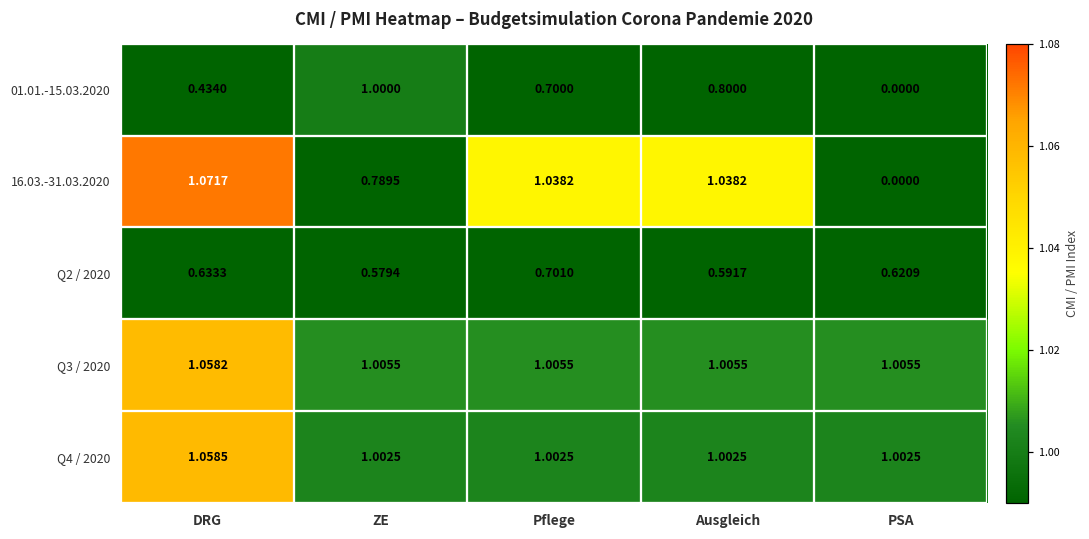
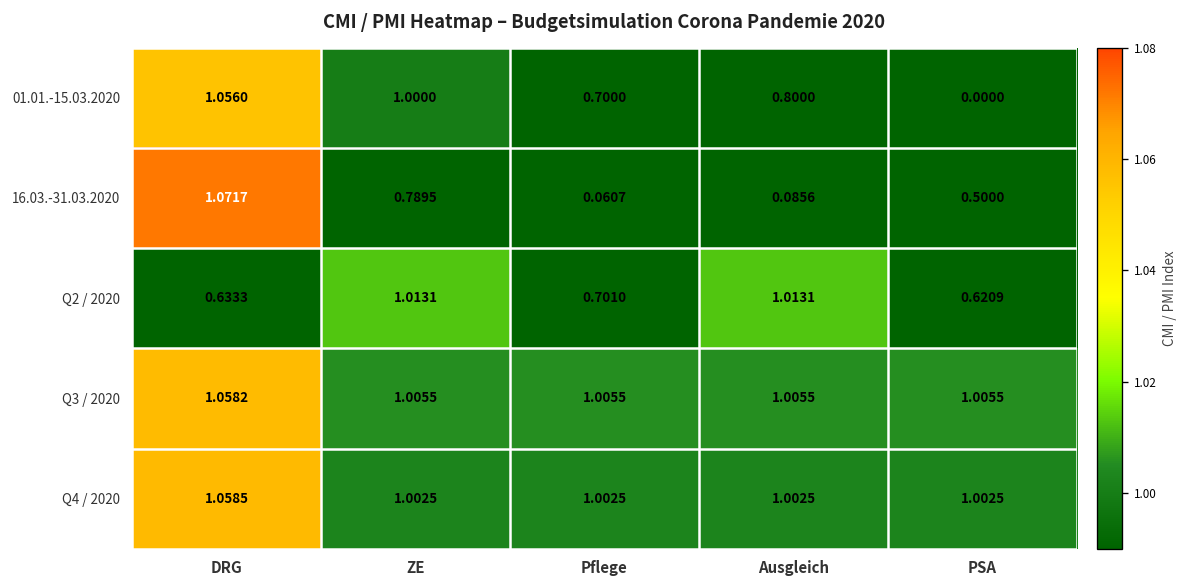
01.01.-15.03.2020, DRG: 0.4340 -> 1.0560
16.03.-31.03.2020, Pflege: 1.0382 -> 0.0607
16.03.-31.03.2020, Ausgleich: 1.0382 -> 0.0856
16.03.-31.03.2020, PSA: 0.0000 -> 0.5000
Q2 / 2020, ZE: 0.5794 -> 1.0131
Q2 / 2020, Ausgleich: 0.5917 -> 1.0131
